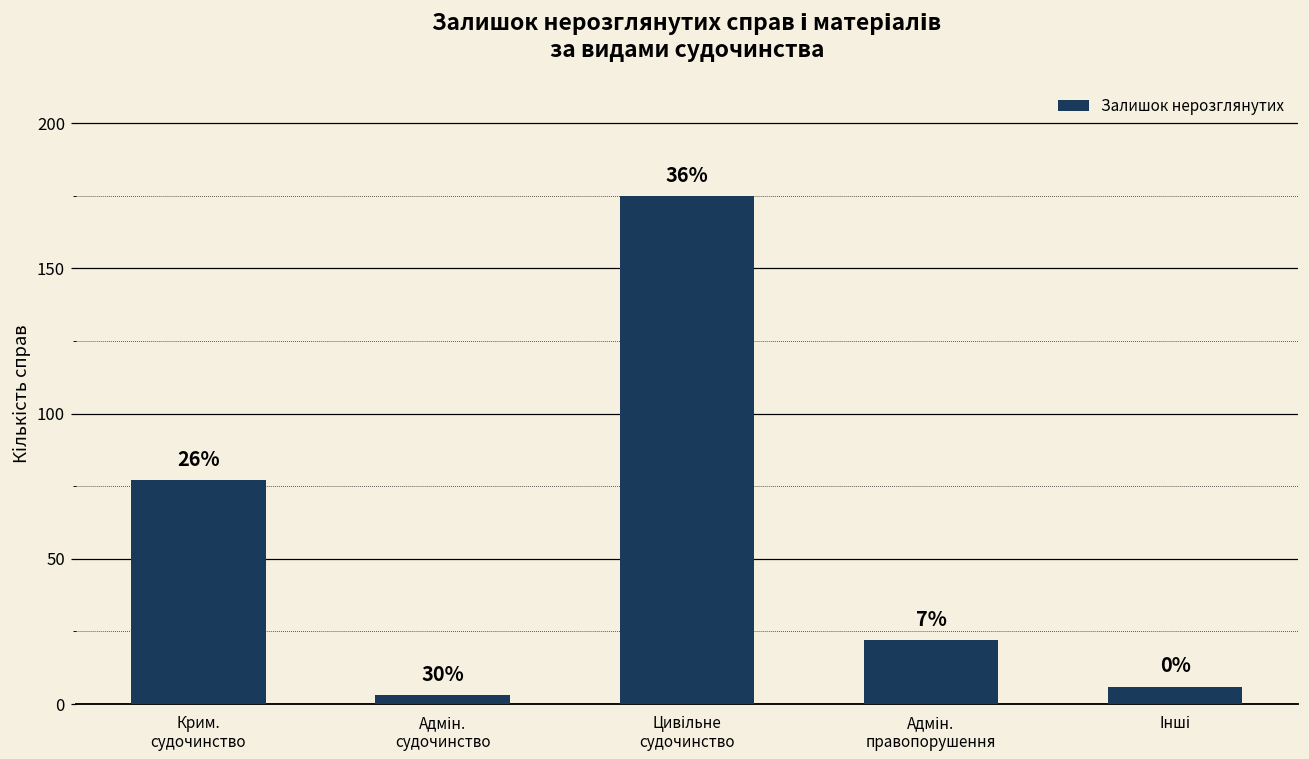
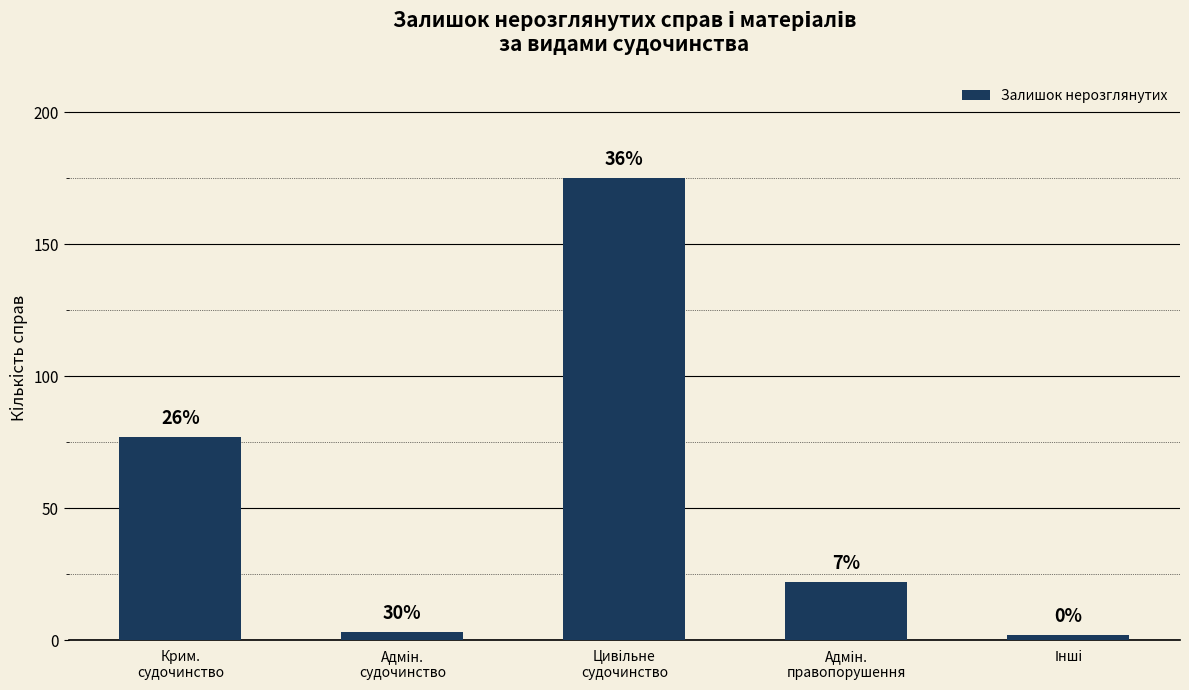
Інші: 6 -> 2
